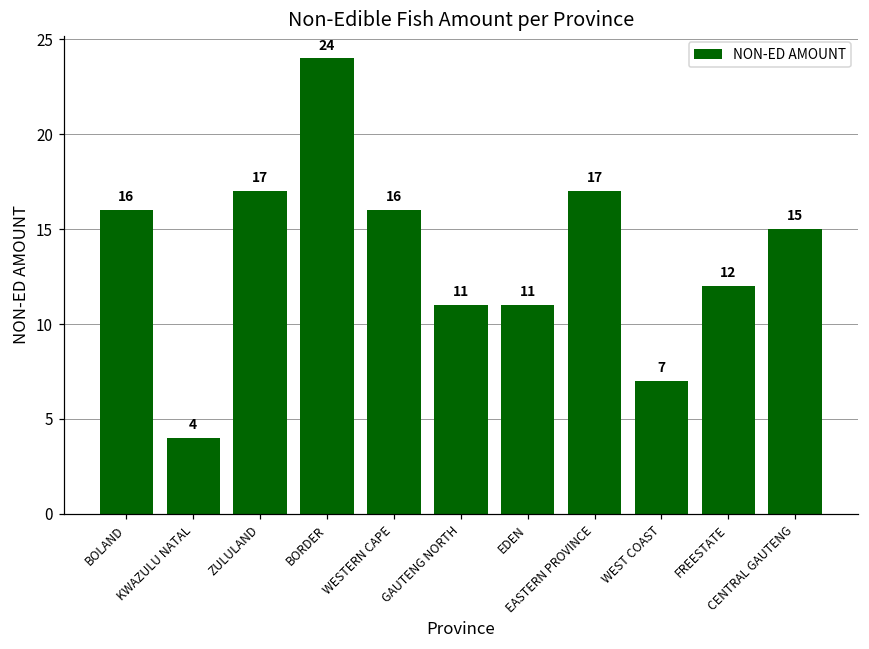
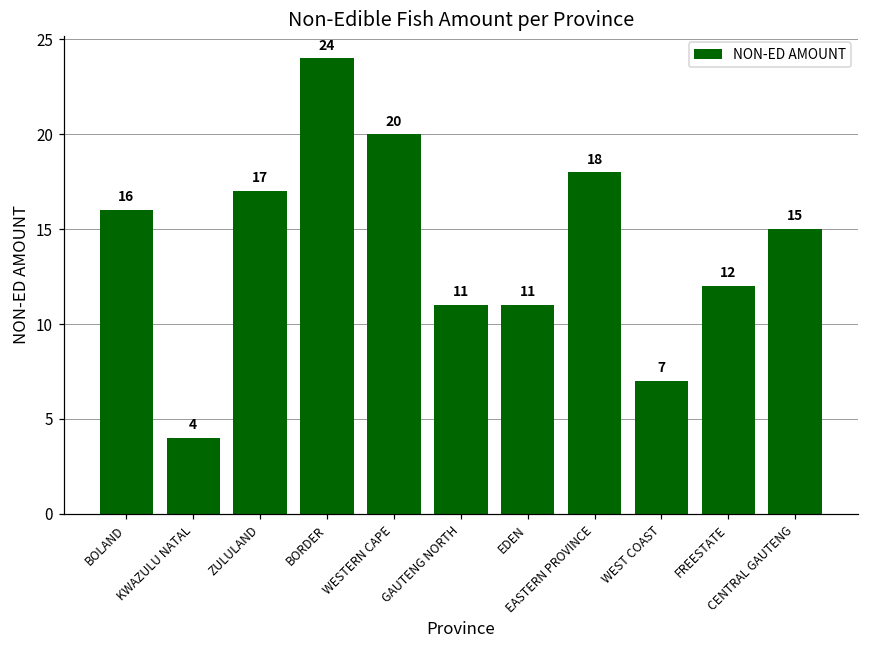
WESTERN CAPE: 16 -> 20
EASTERN PROVINCE: 17 -> 18
